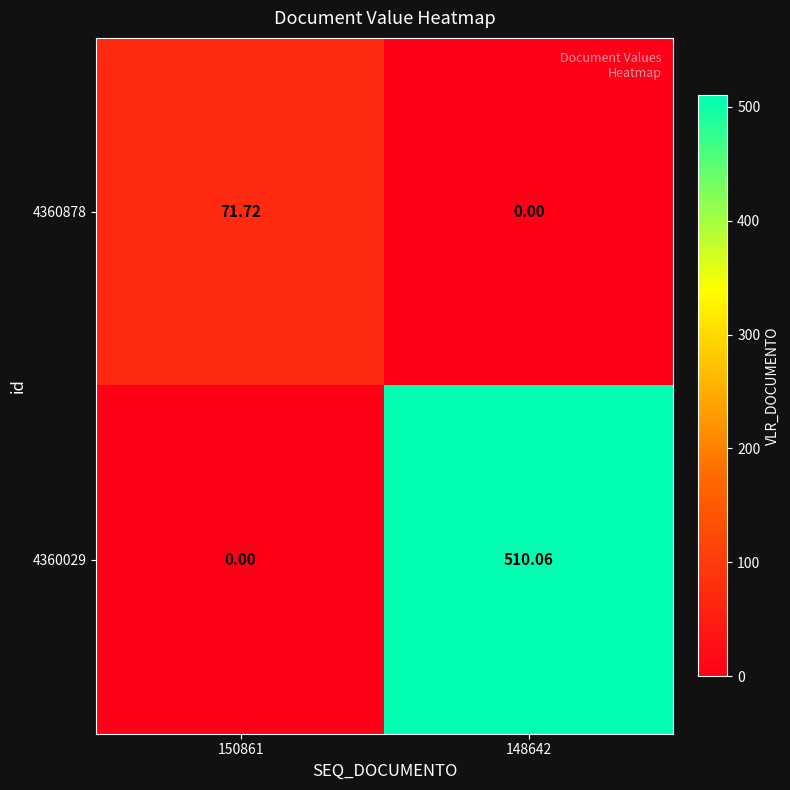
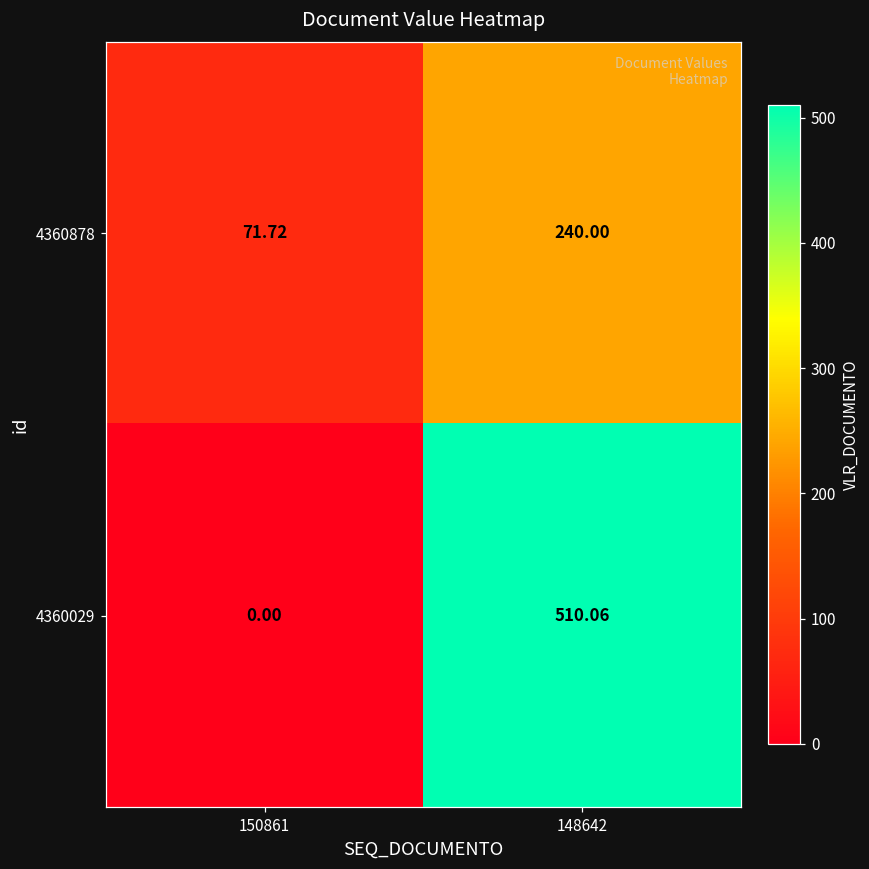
4360878, 148642: 0.00 -> 240.00
